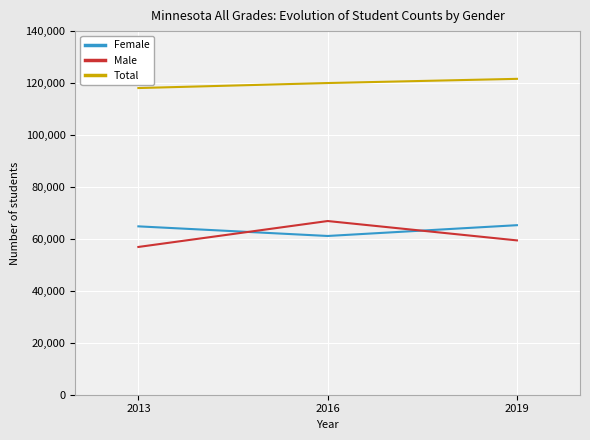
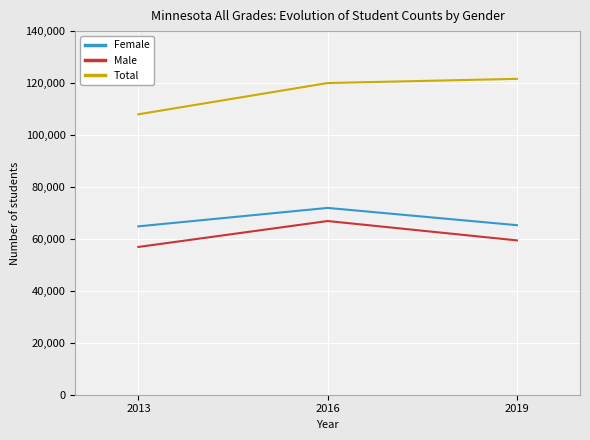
Total, 2013: 118,000 -> 108,000
Female, 2016: 61,000 -> 72,000
